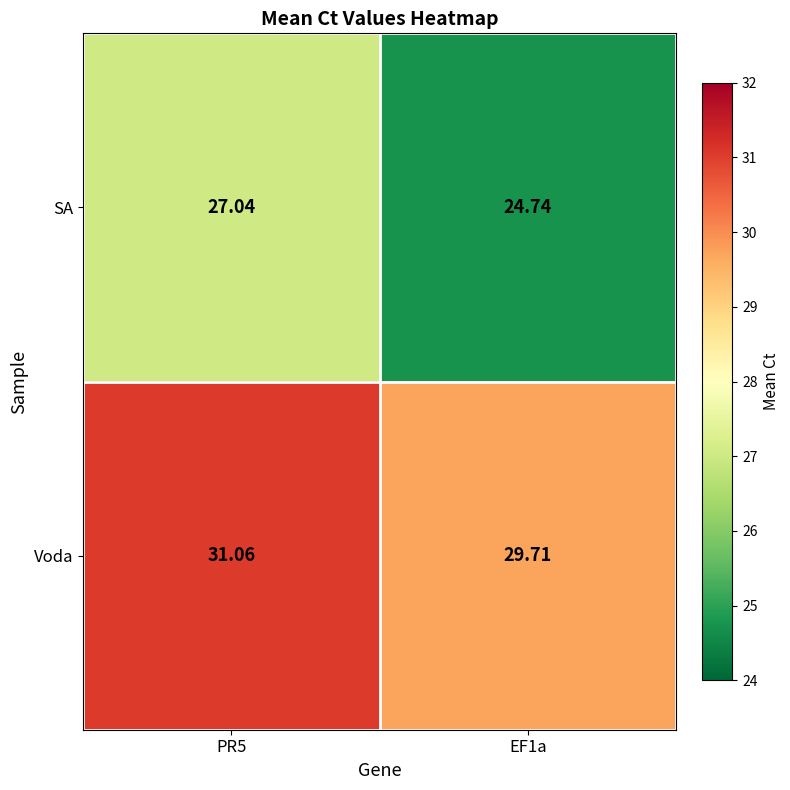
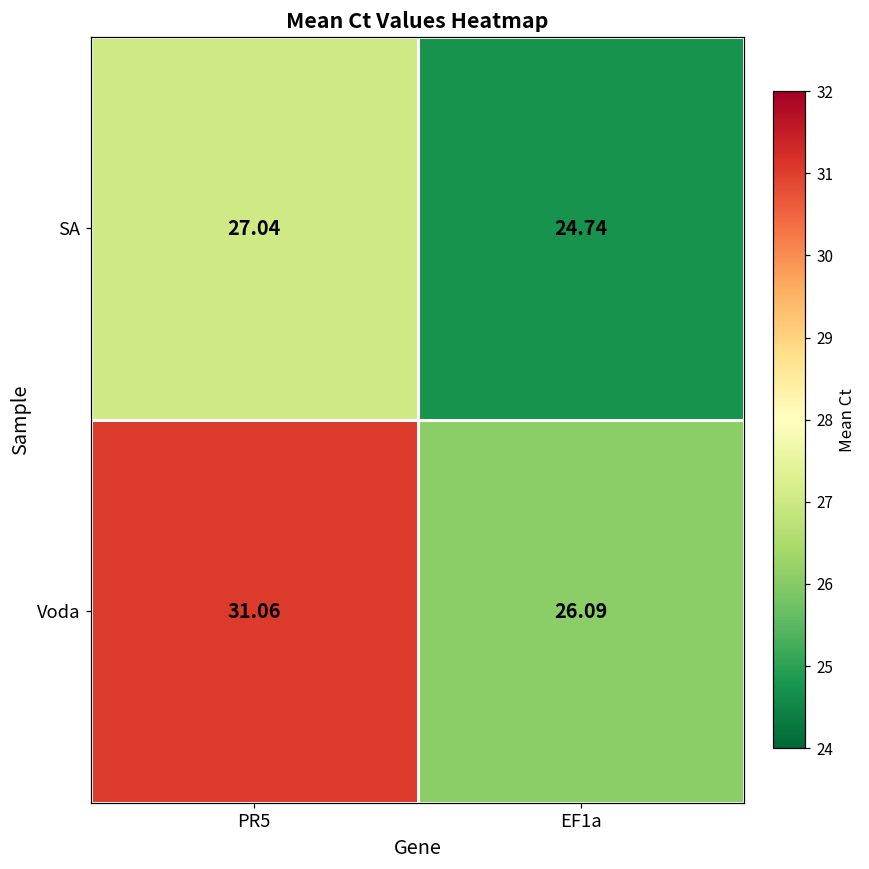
Voda, EF1a: 29.71 -> 26.09
